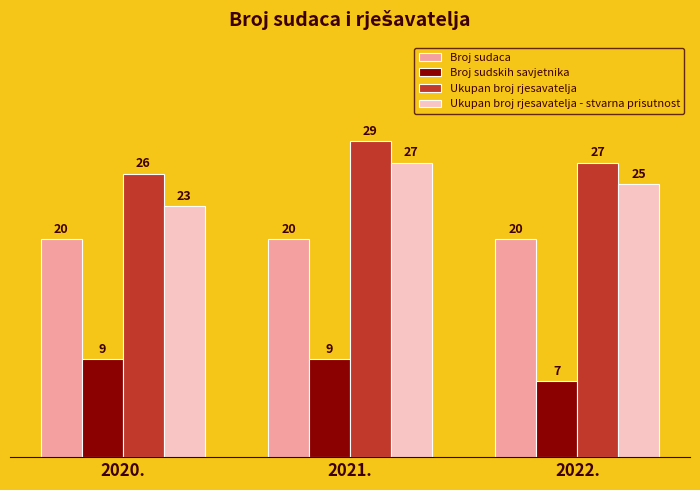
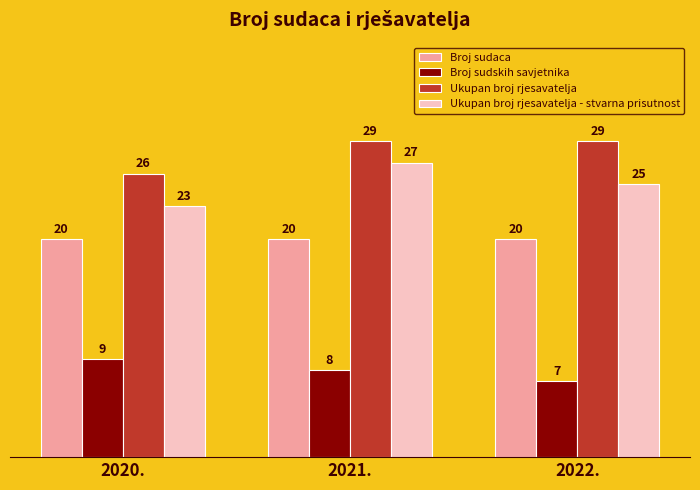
Broj sudskih savjetnika, 2021.: 9 -> 8
Ukupan broj rjesavatelja, 2022.: 27 -> 29
